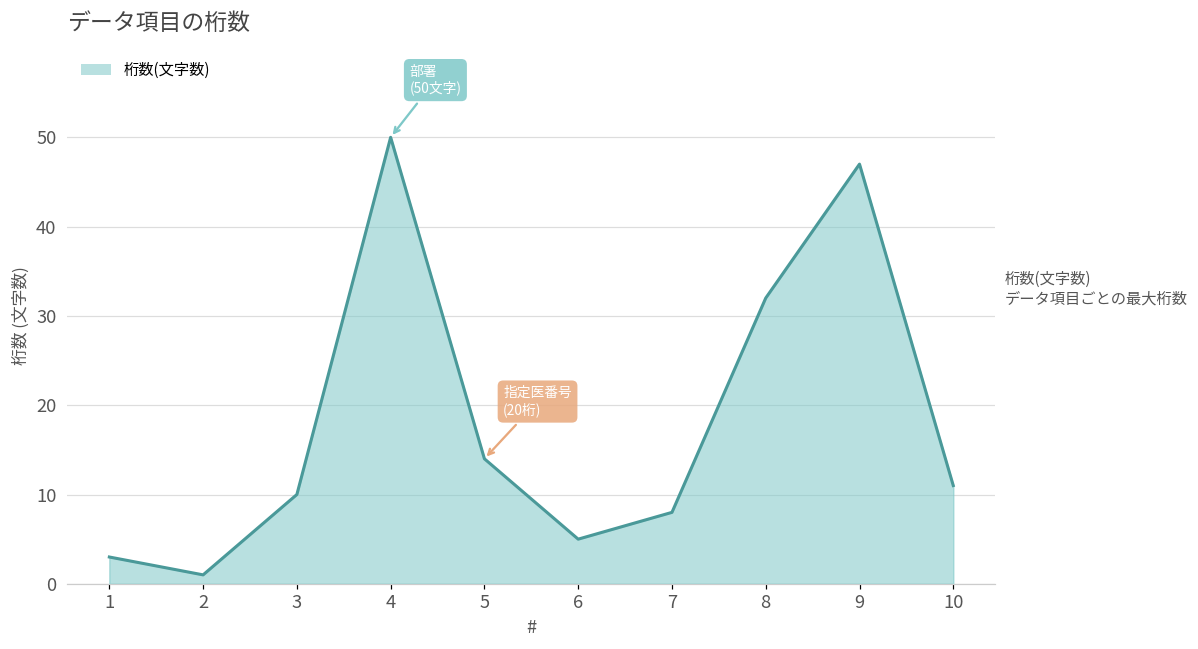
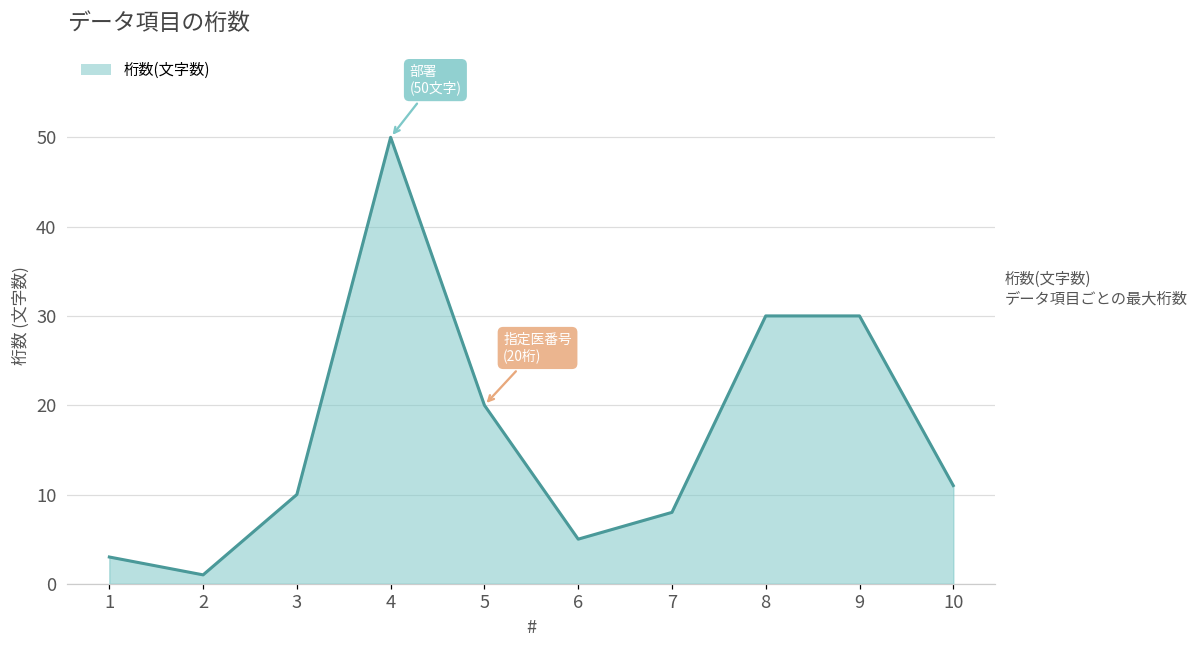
5: 14 -> 20
8: 32 -> 30
9: 47 -> 30
